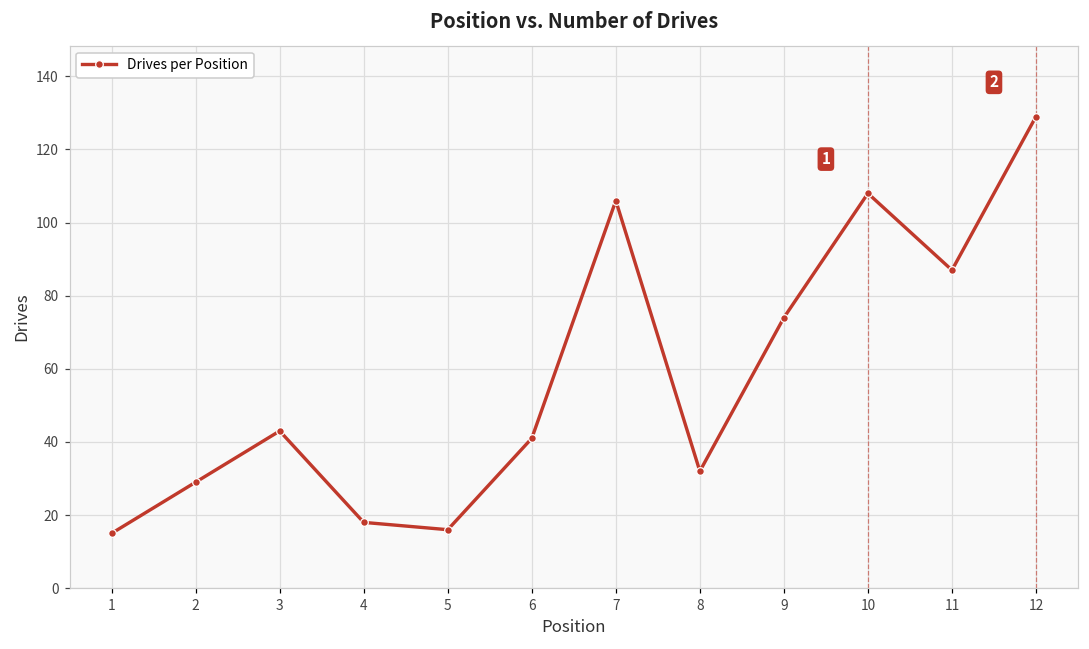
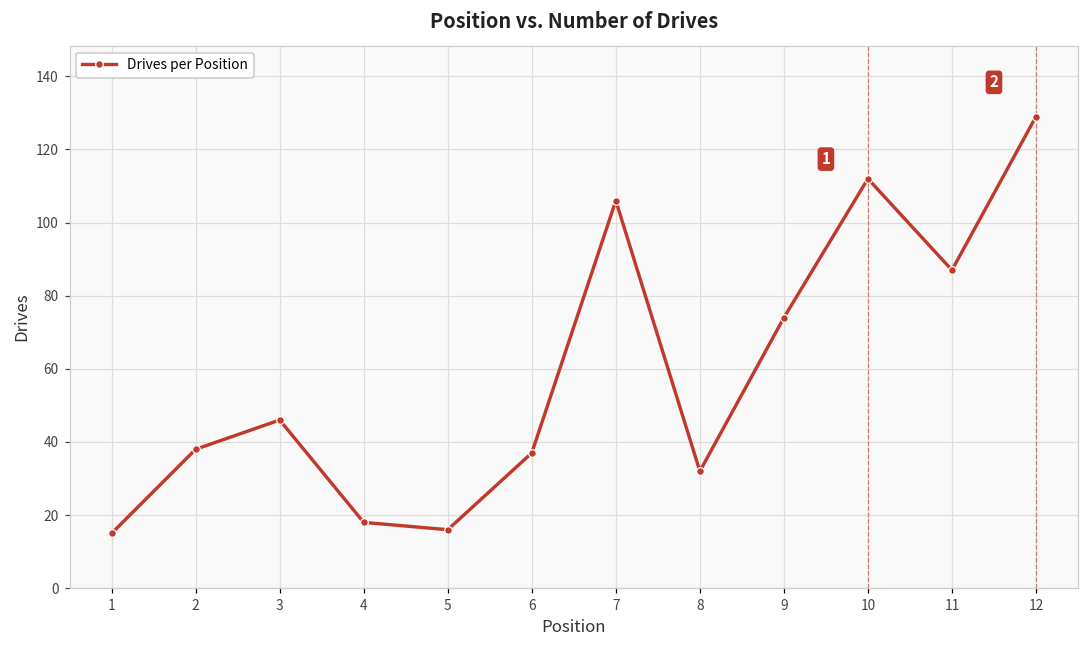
2: 29 -> 38
3: 43 -> 46
6: 41 -> 37
10: 108 -> 112
